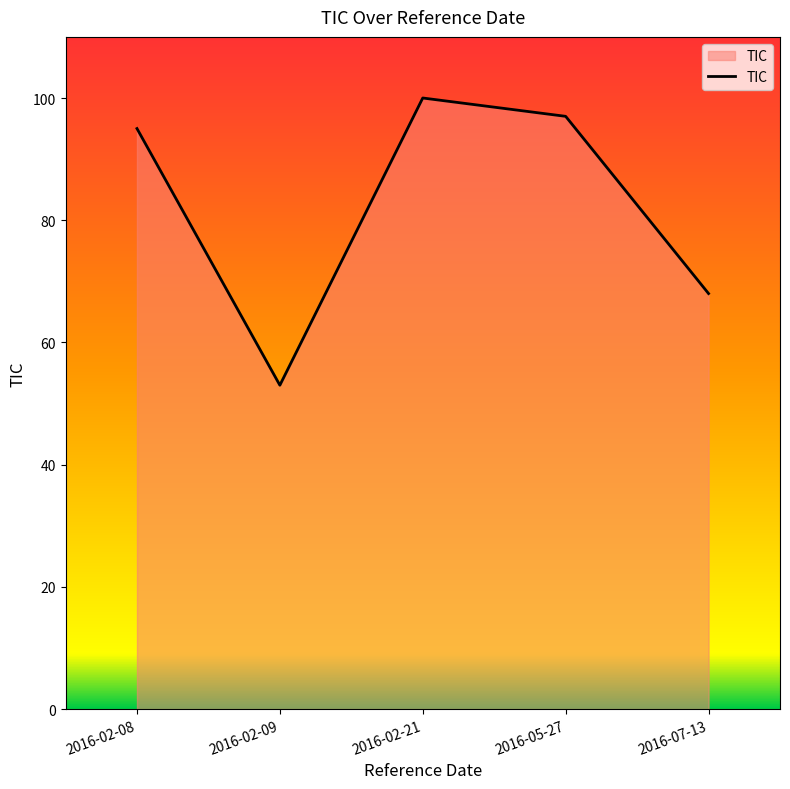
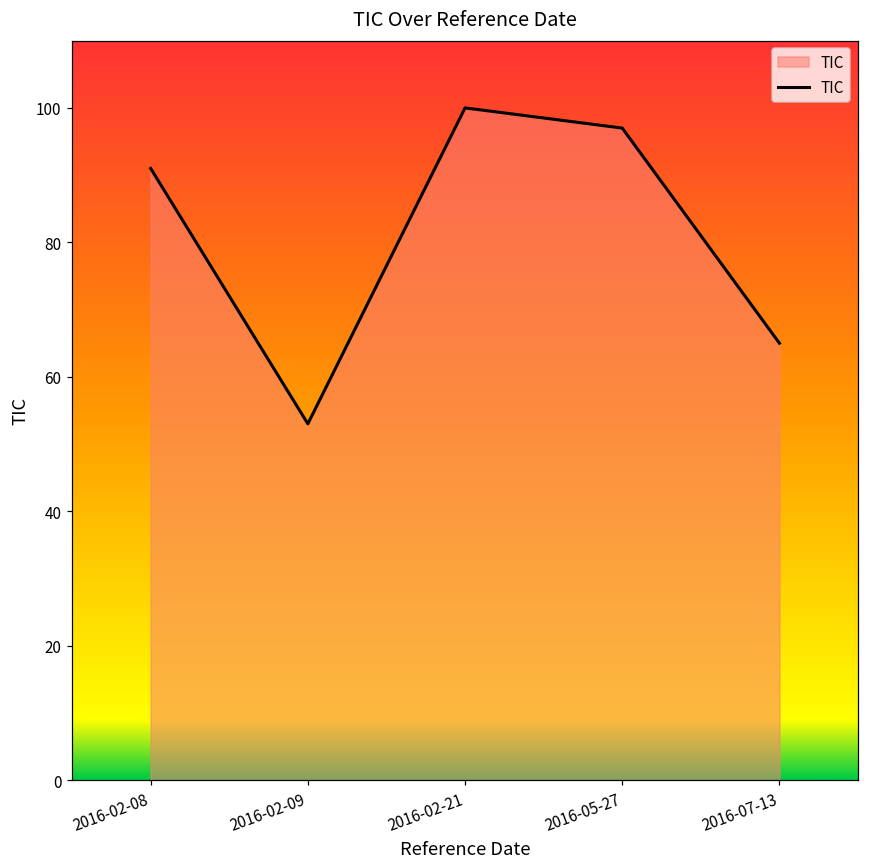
2016-02-08: 95 -> 91
2016-07-13: 68 -> 65
